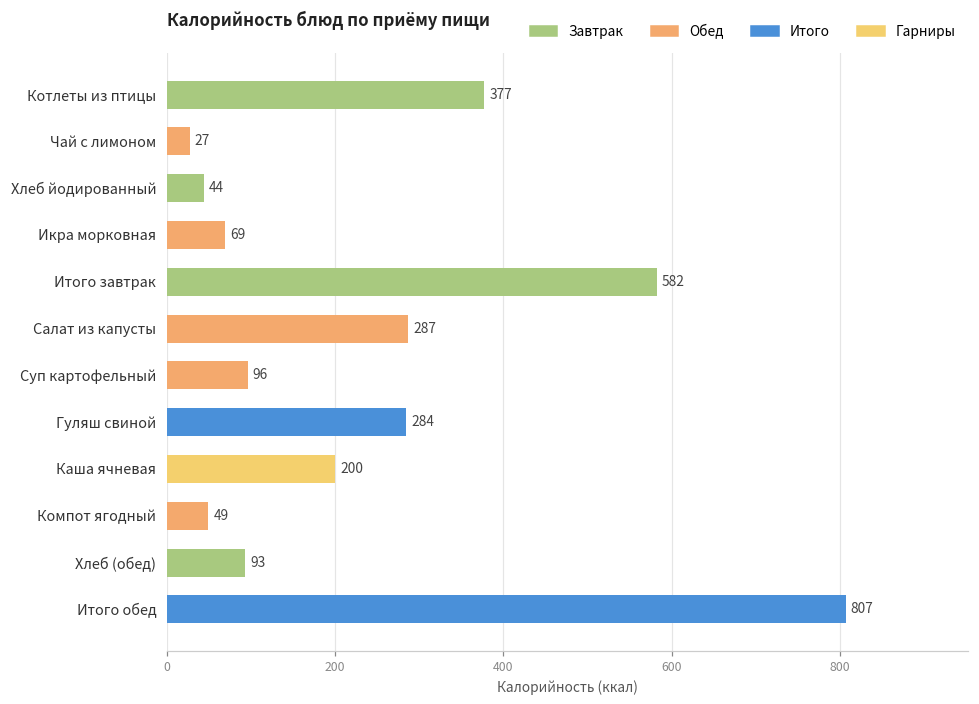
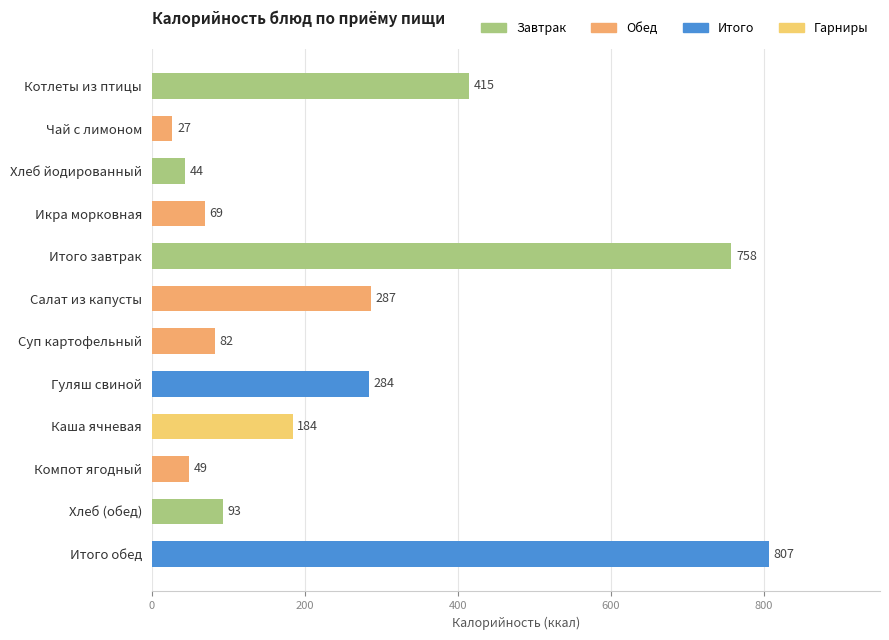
Котлеты из птицы: 377 -> 415
Итого завтрак: 582 -> 758
Суп картофельный: 96 -> 82
Каша ячневая: 200 -> 184
